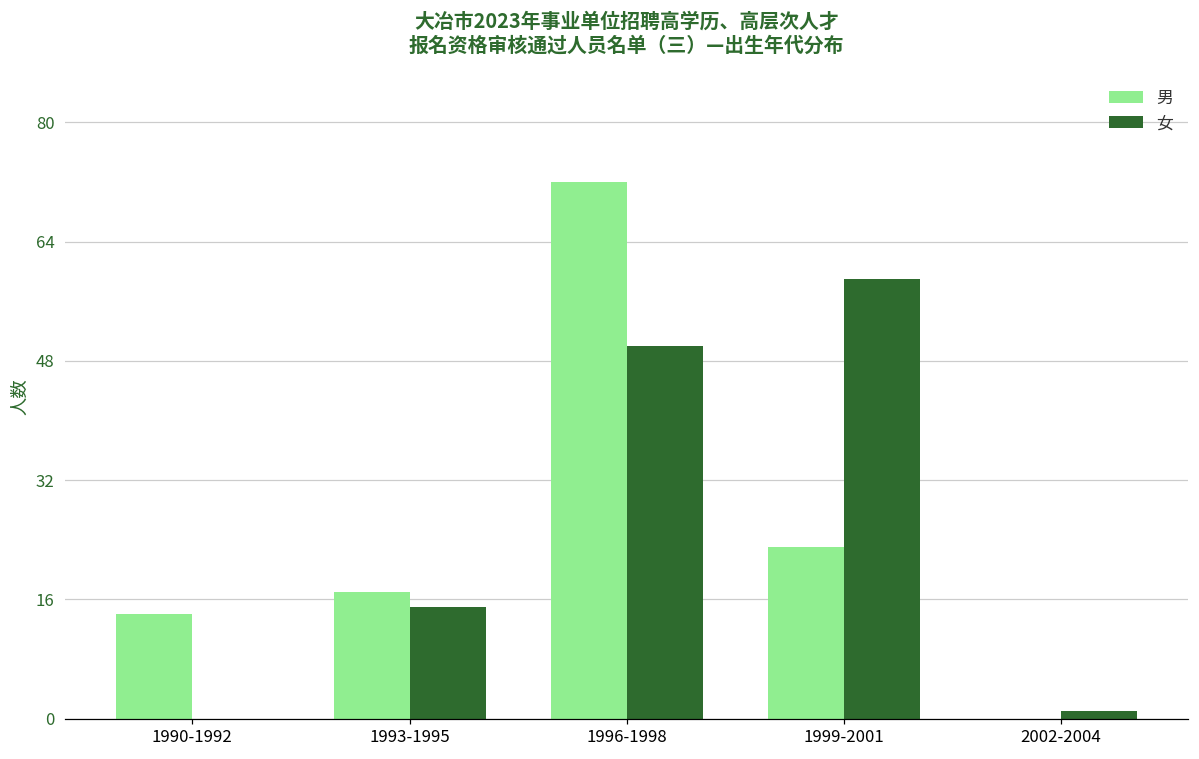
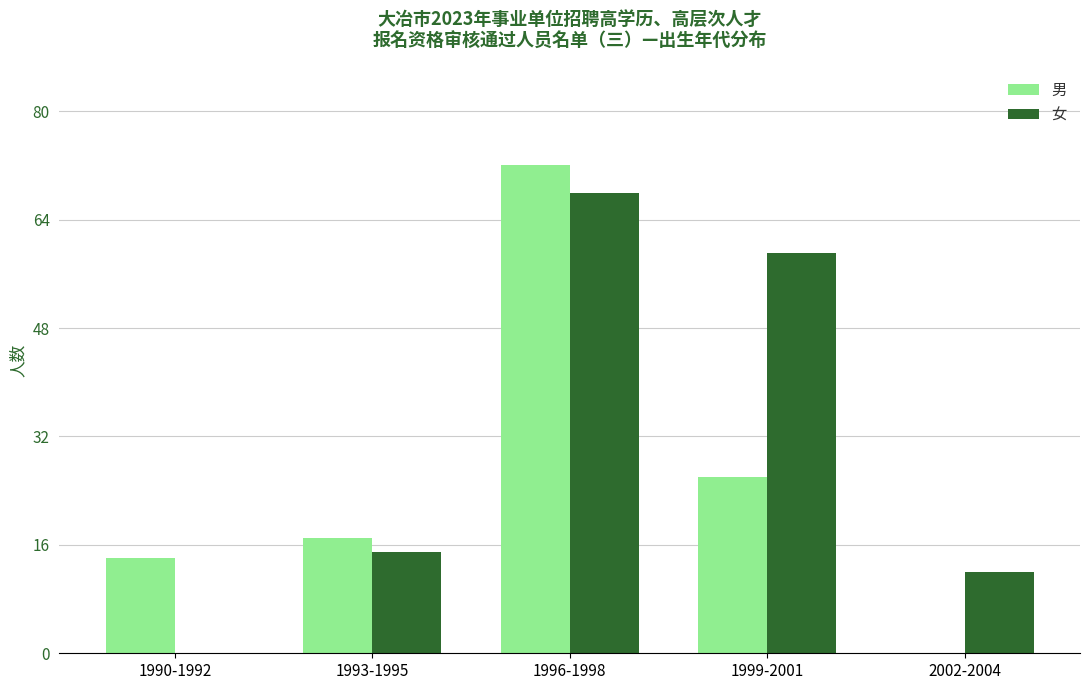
女, 1996-1998: 50 -> 68
男, 1999-2001: 23 -> 26
女, 2002-2004: 1 -> 12
